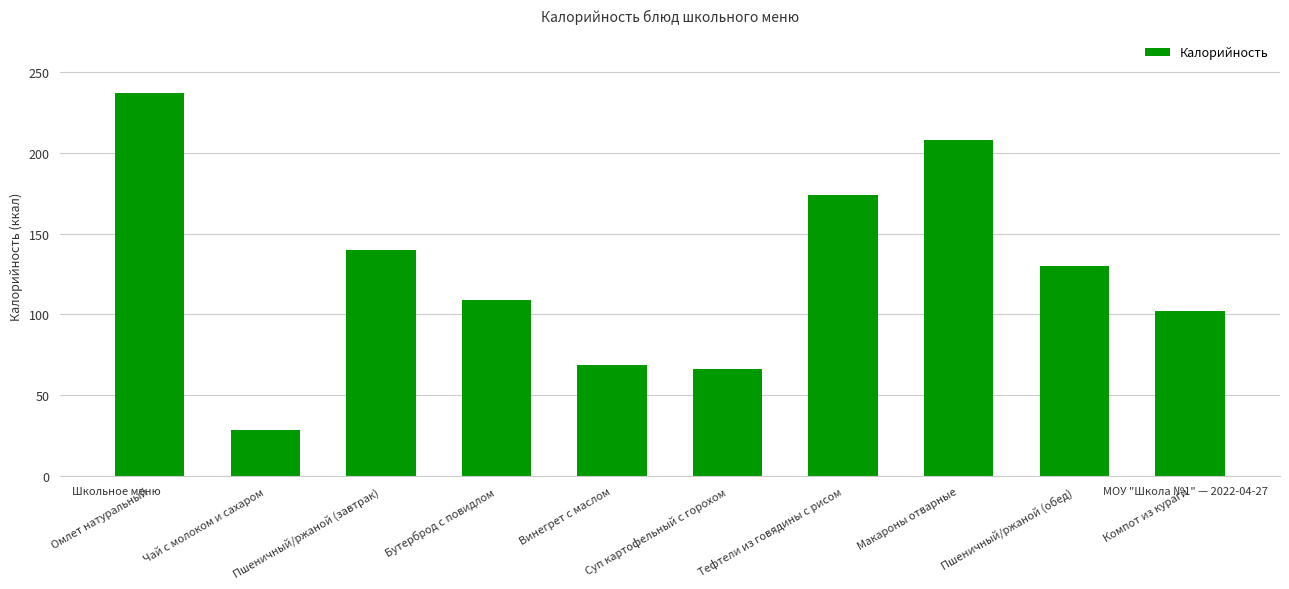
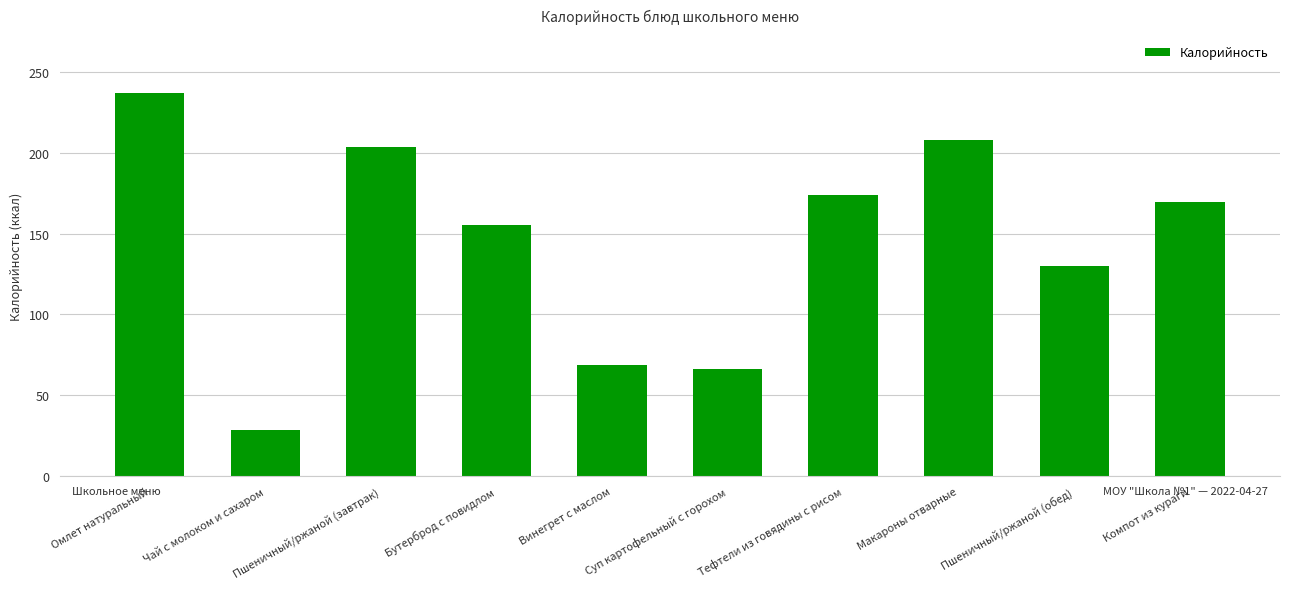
Пшеничный/ржаной (завтрак): 140 -> 204
Бутерброд с повидлом: 109 -> 155
Компот из кураги: 102 -> 170
